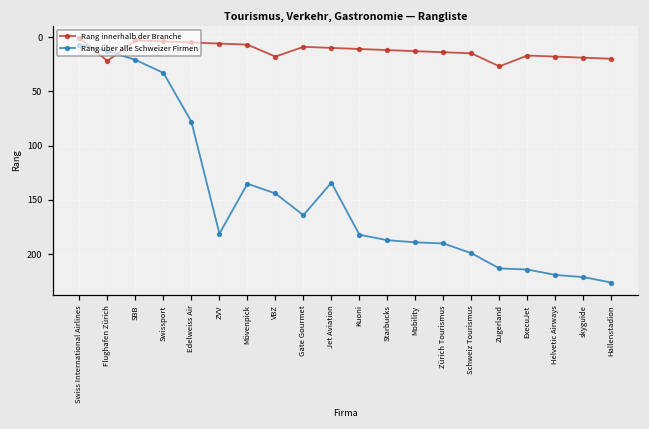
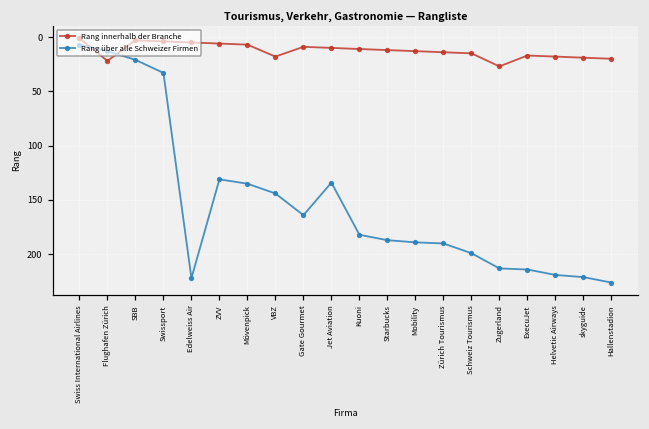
Rang über alle Schweizer Firmen, Edelweiss Air: 80 -> 220
Rang über alle Schweizer Firmen, ZVV: 180 -> 130
